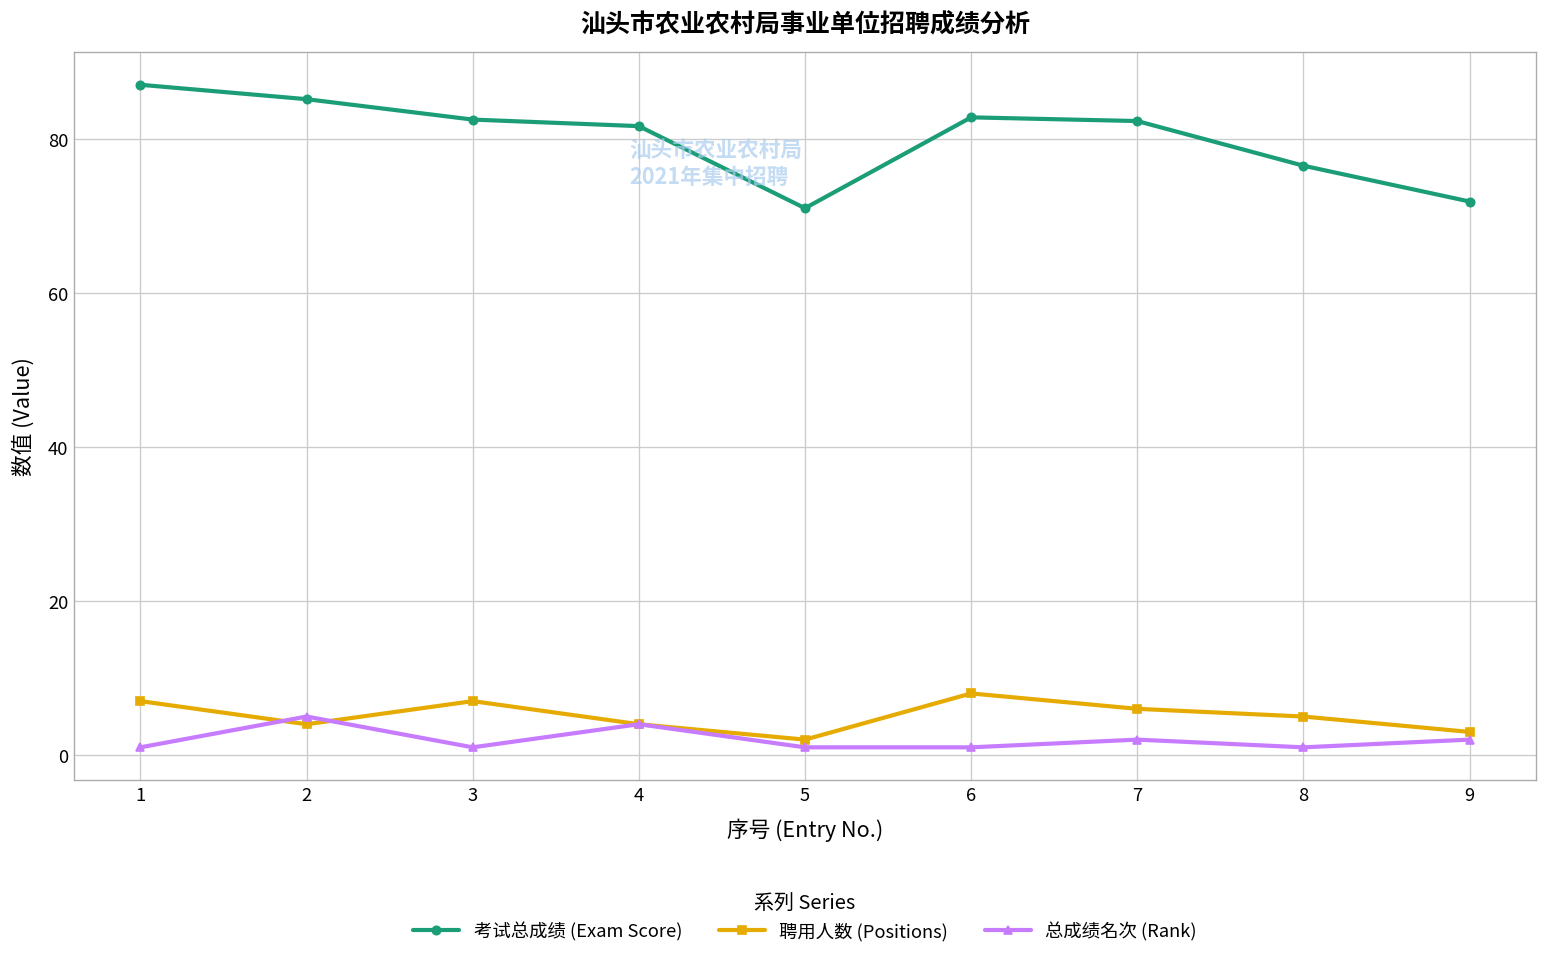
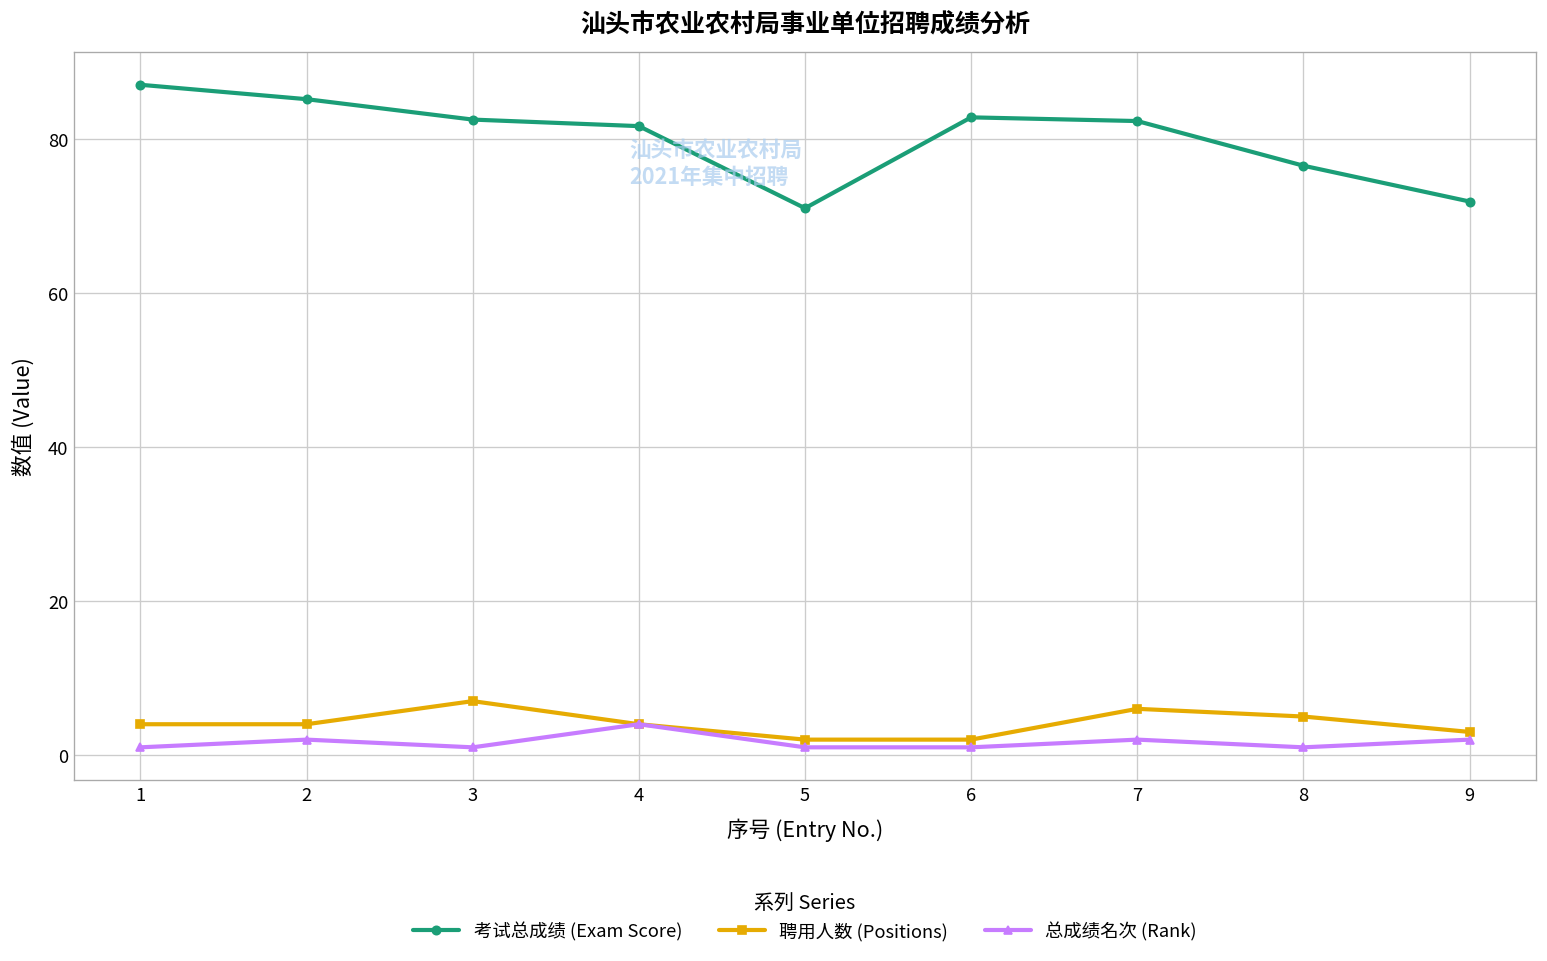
聘用人数 (Positions), 1: 7 -> 4
总成绩名次 (Rank), 2: 5 -> 2
聘用人数 (Positions), 6: 8 -> 2
